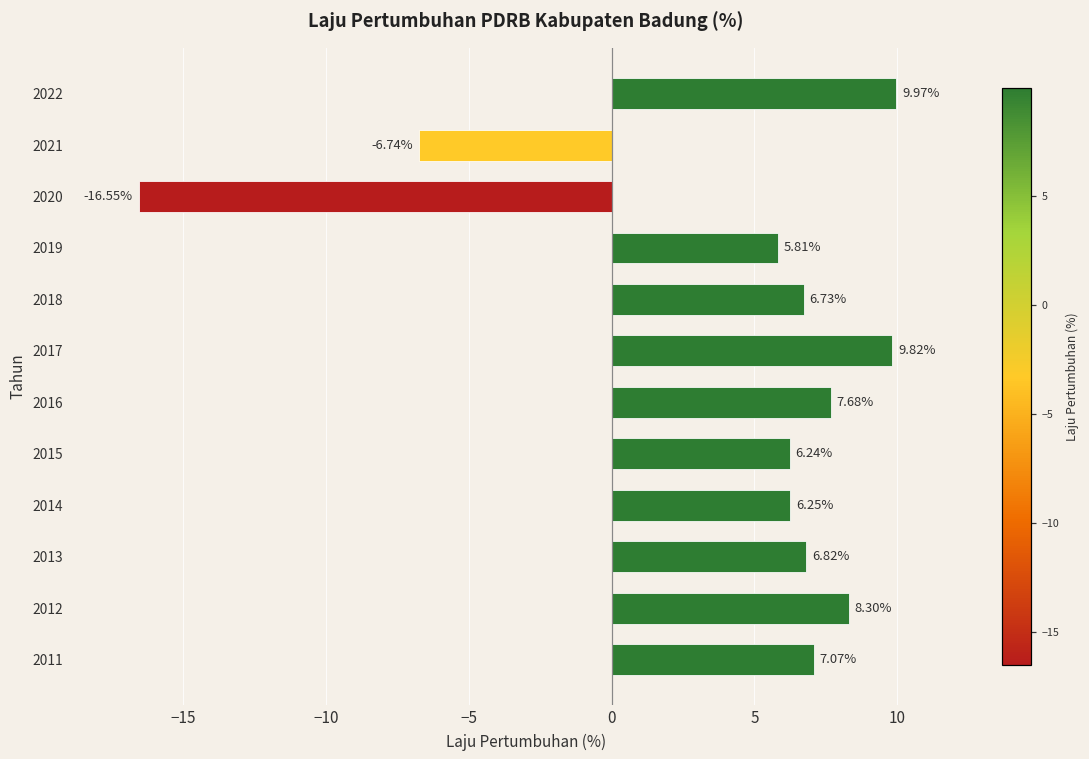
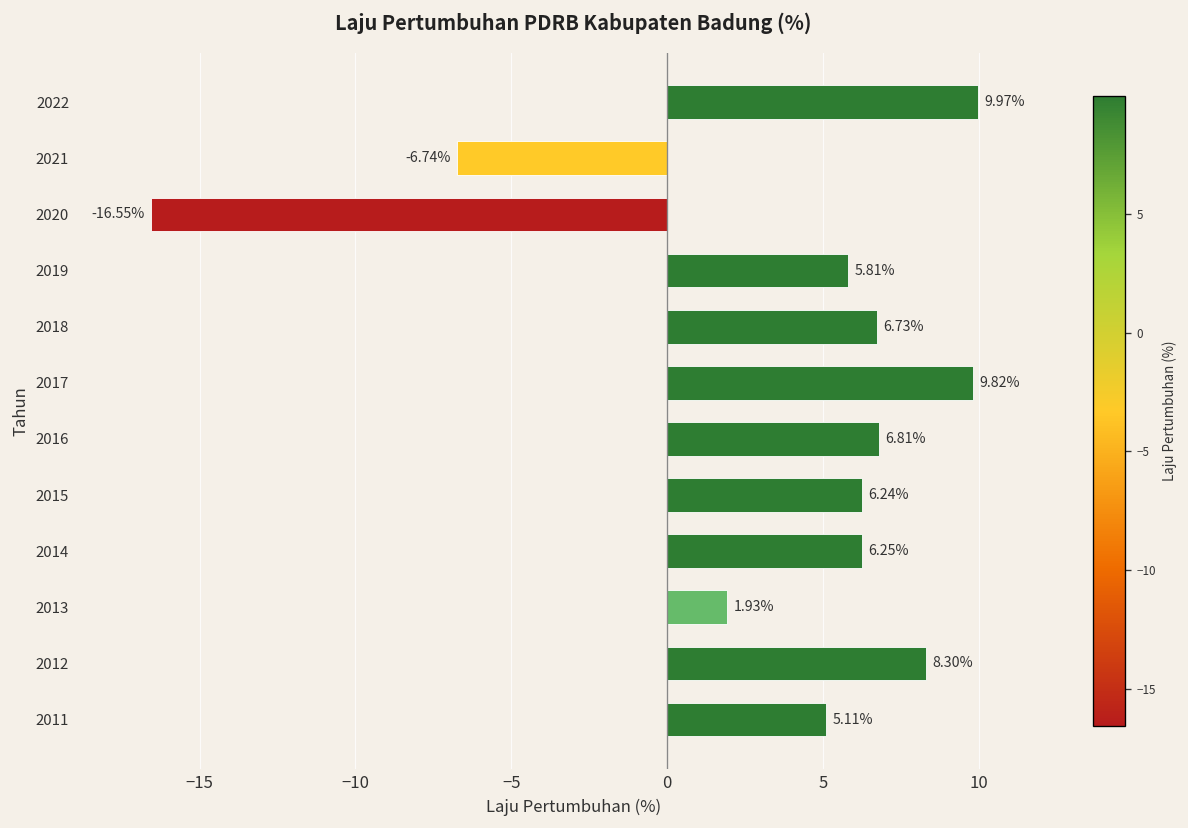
2016: 7.68% -> 6.81%
2013: 6.82% -> 1.93%
2011: 7.07% -> 5.11%
